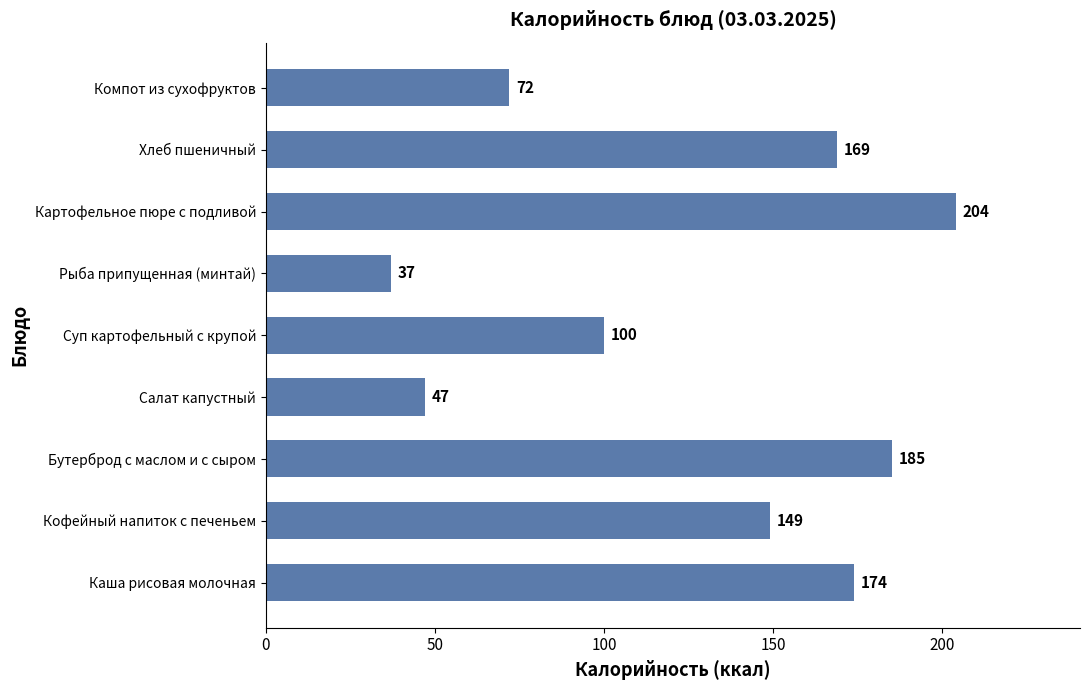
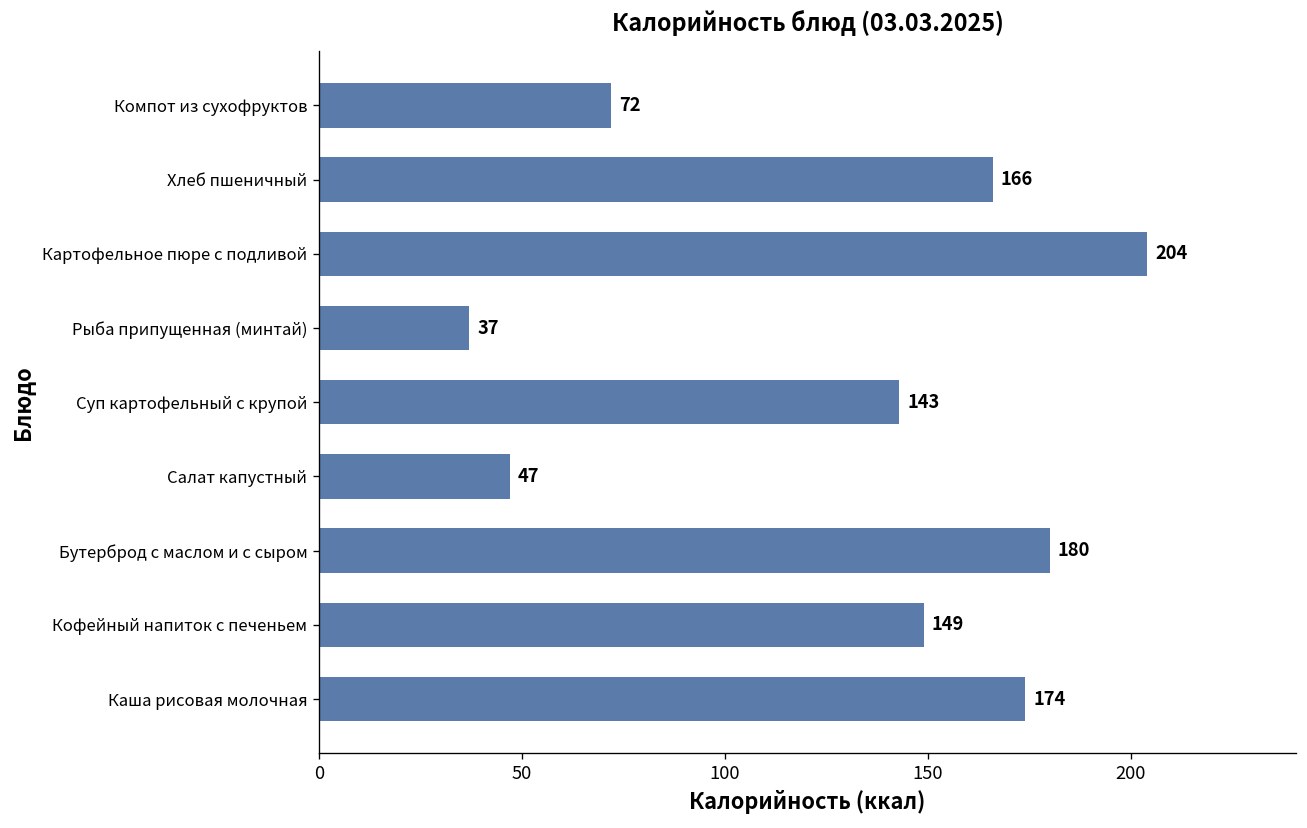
Хлеб пшеничный: 169 -> 166
Суп картофельный с крупой: 100 -> 143
Бутерброд с маслом и с сыром: 185 -> 180
